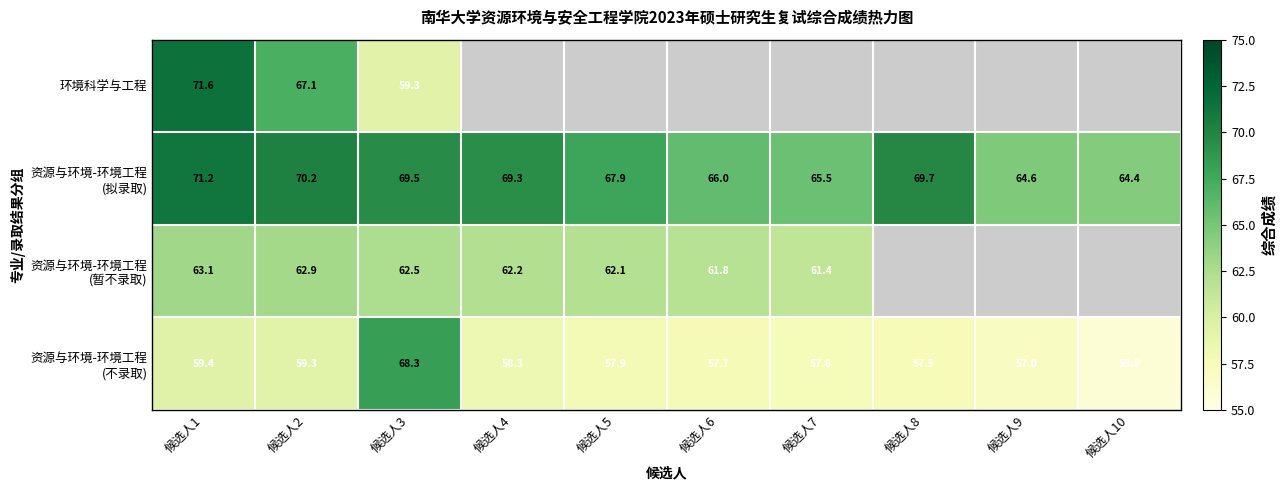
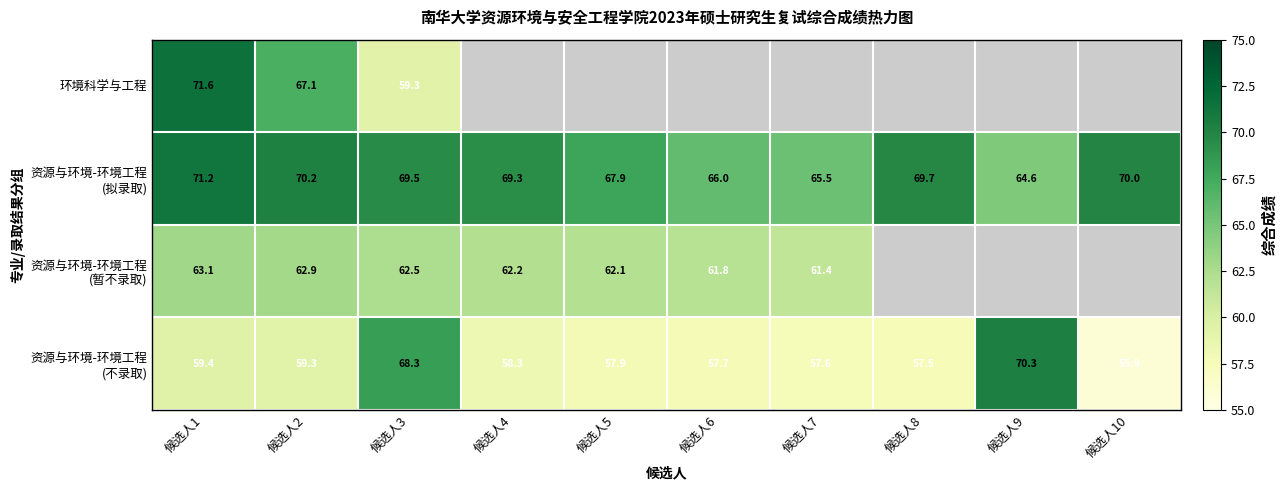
资源与环境-环境工程 (拟录取), 候选人10: 64.4 -> 70.0
资源与环境-环境工程 (不录取), 候选人9: 57.0 -> 70.3
